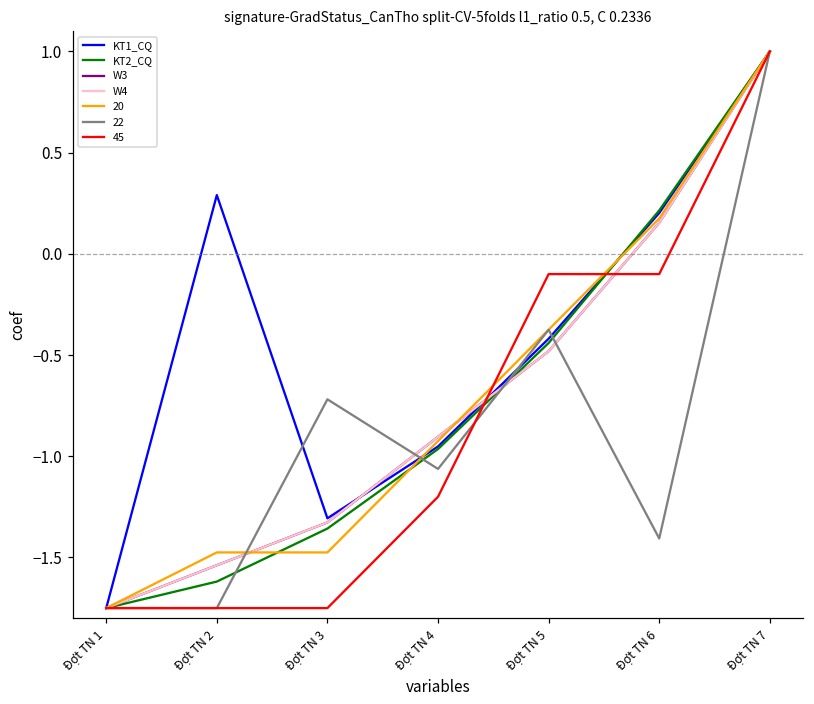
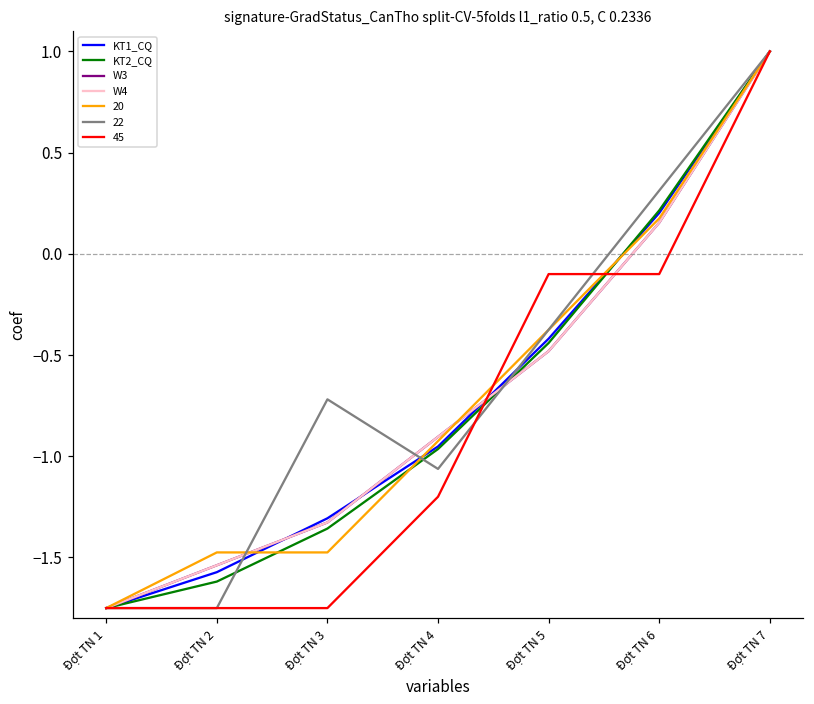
KT1_CQ, Đợt TN 2: 0.29 -> -1.57
22, Đợt TN 6: -1.41 -> 0.31
